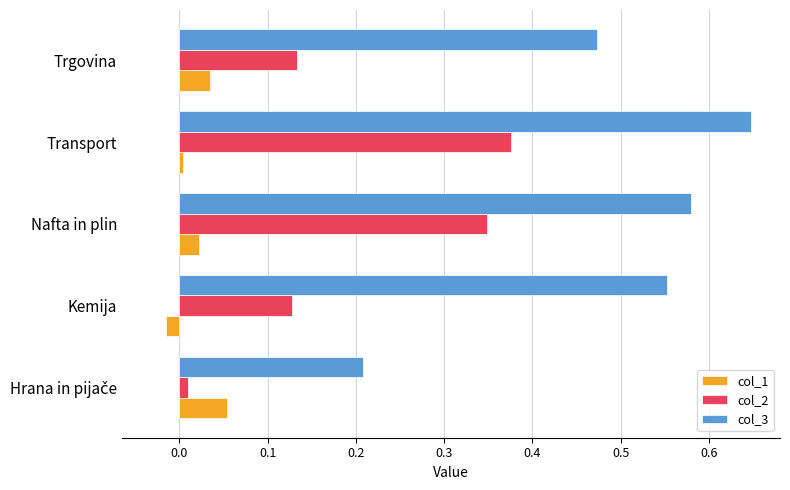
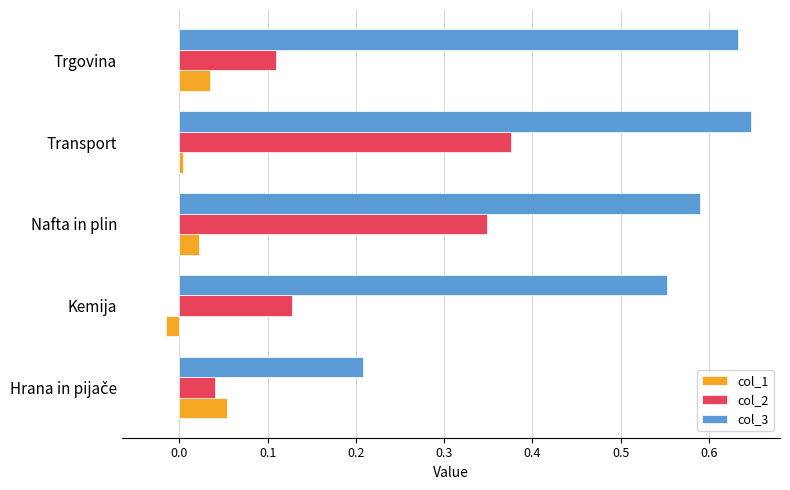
col_3, Trgovina: 0.47 -> 0.63
col_2, Trgovina: 0.13 -> 0.11
col_3, Nafta in plin: 0.58 -> 0.59
col_2, Hrana in pijače: 0.01 -> 0.04
